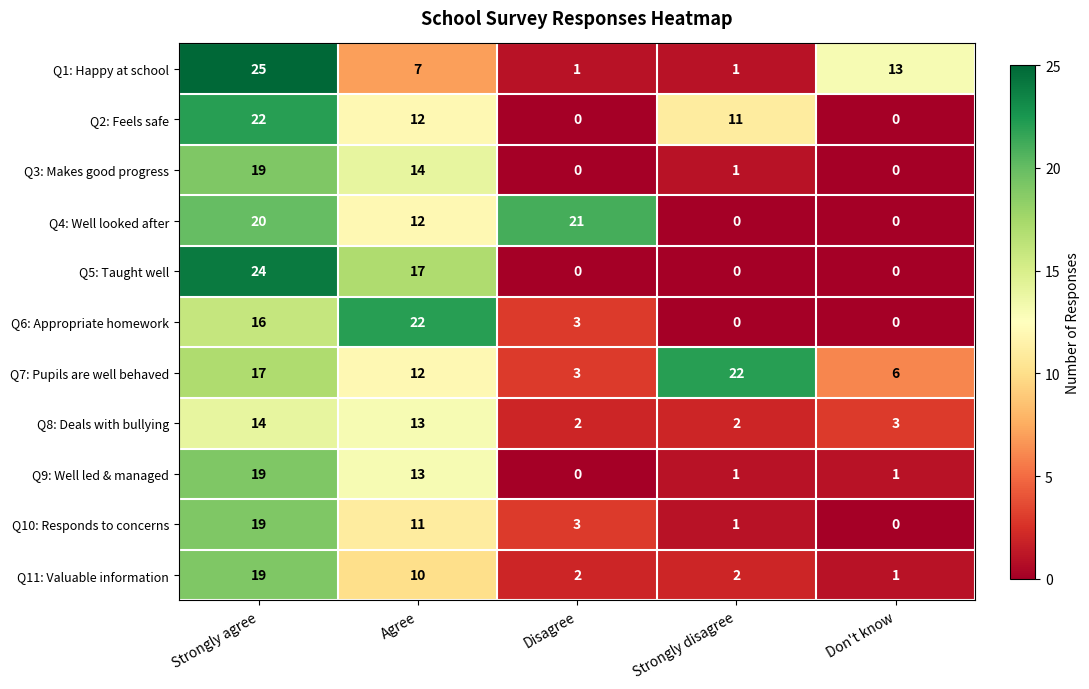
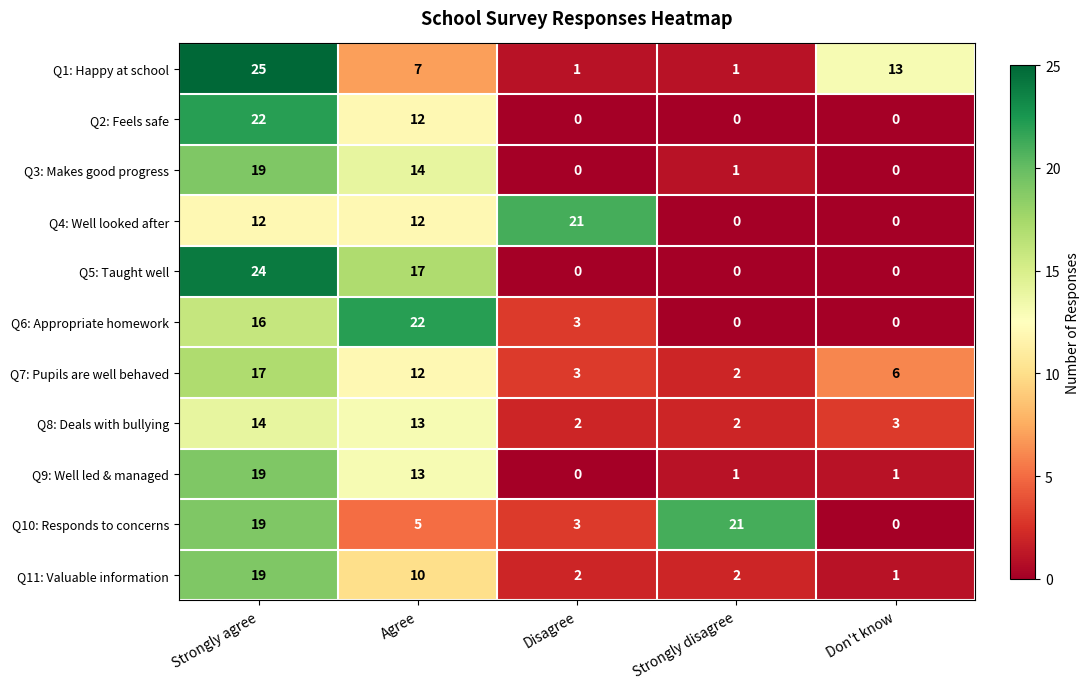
Q2: Feels safe, Strongly disagree: 11 -> 0
Q4: Well looked after, Strongly agree: 20 -> 12
Q7: Pupils are well behaved, Strongly disagree: 22 -> 2
Q10: Responds to concerns, Agree: 11 -> 5
Q10: Responds to concerns, Strongly disagree: 1 -> 21
